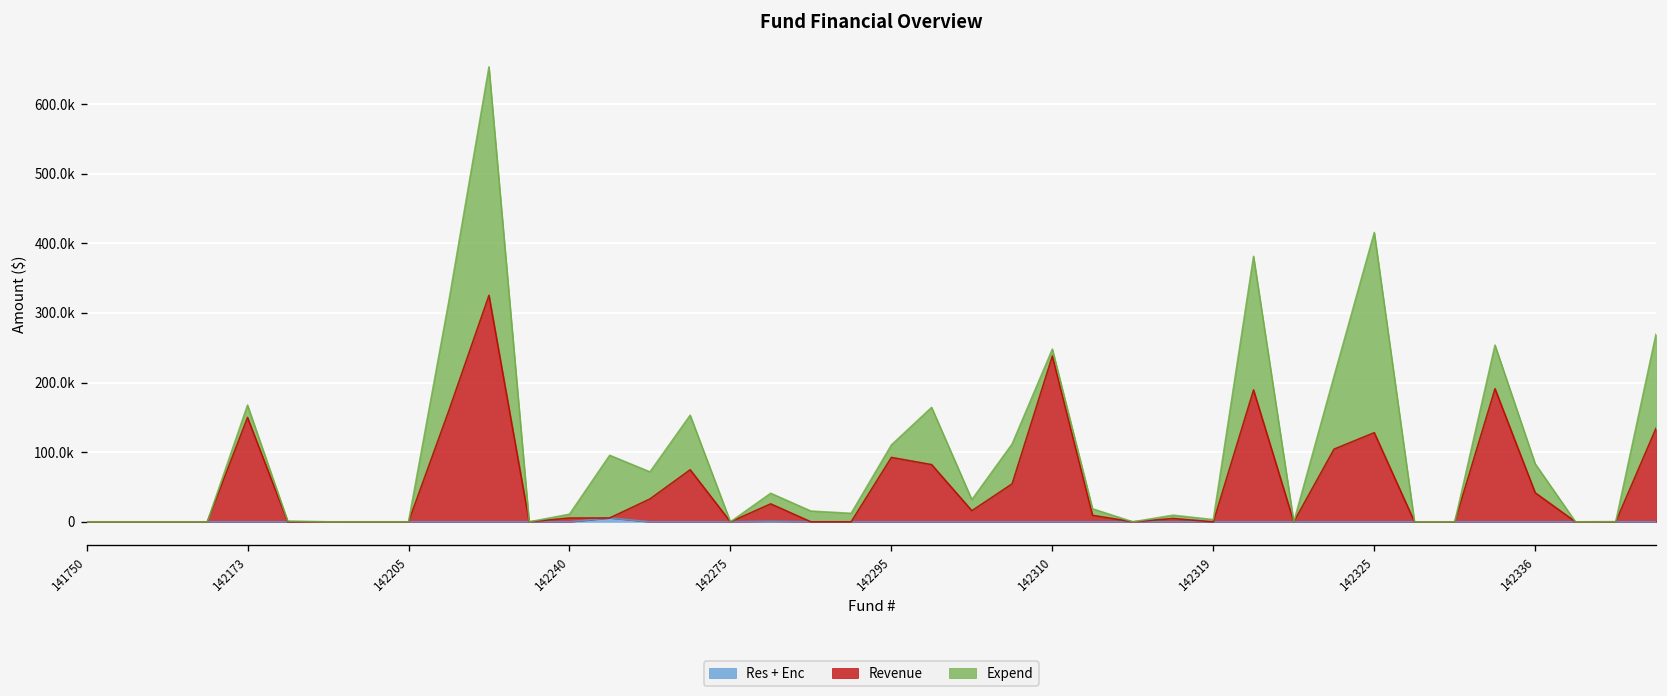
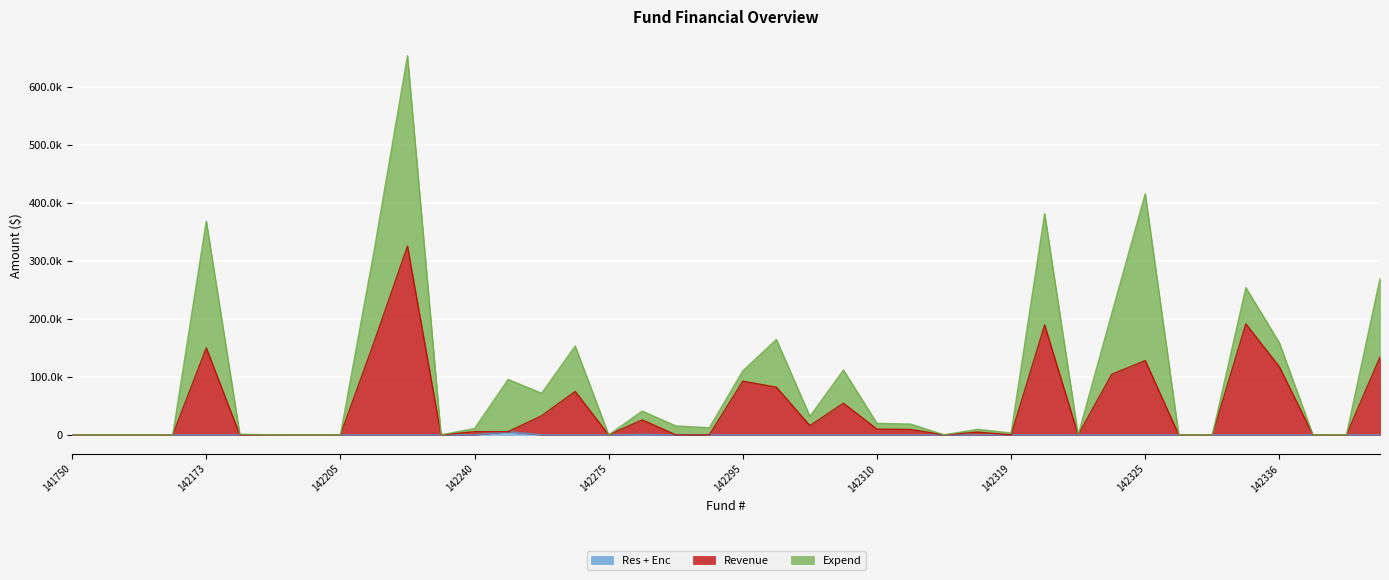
Expend, 142173: 20000 -> 220000
Revenue, 142310: 240000 -> 10000
Revenue, 142336: 40000 -> 120000
